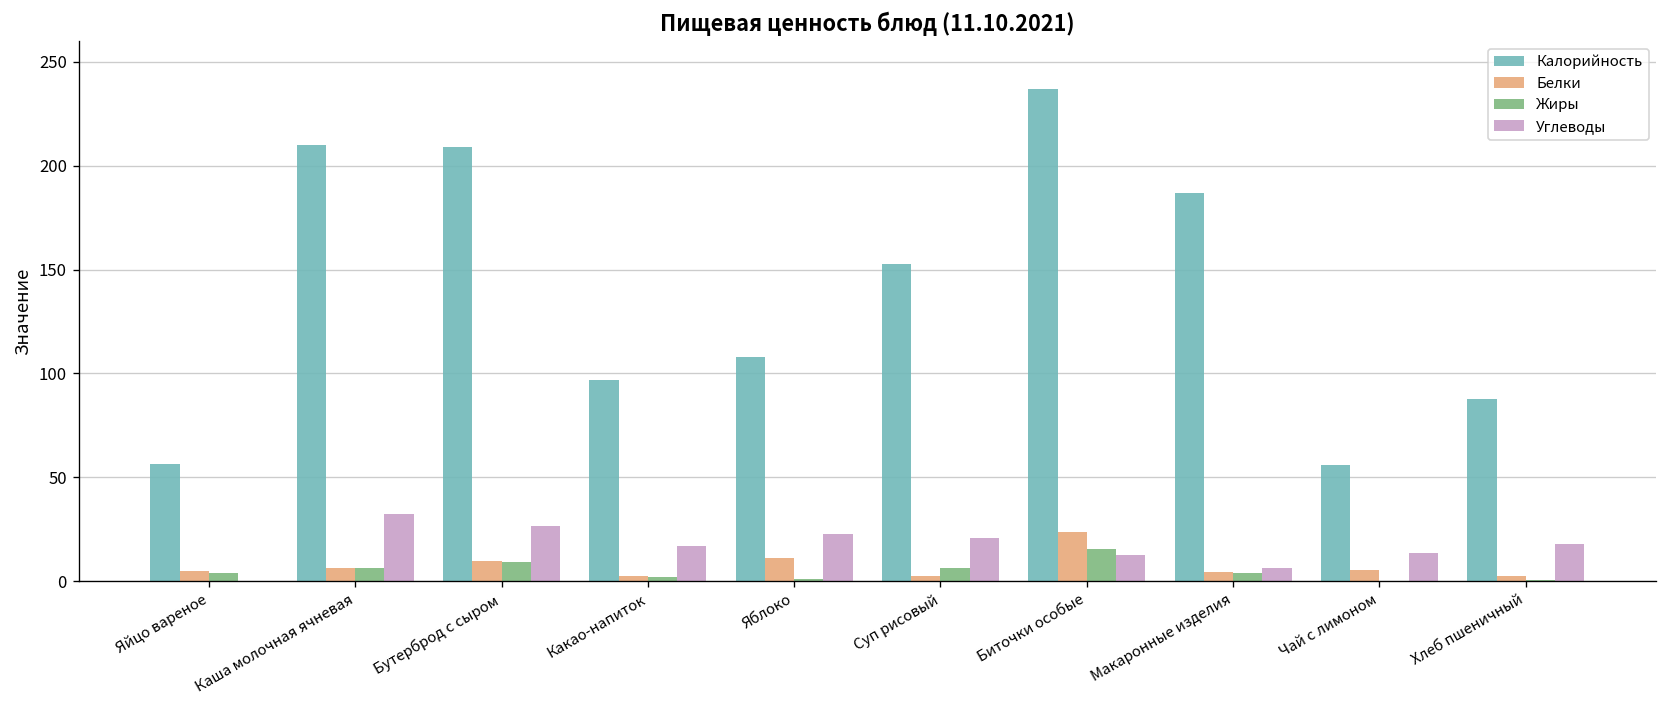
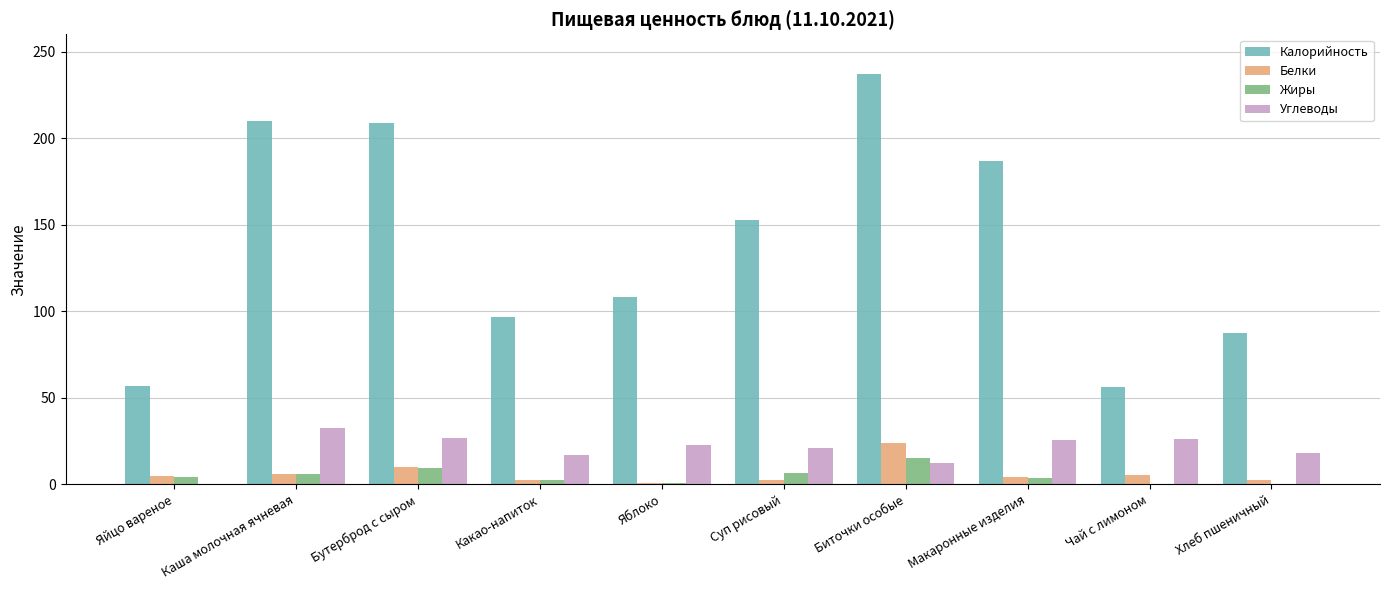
Белки, Яблоко: 11 -> 1
Углеводы, Макаронные изделия: 7 -> 25
Углеводы, Чай с лимоном: 14 -> 26
